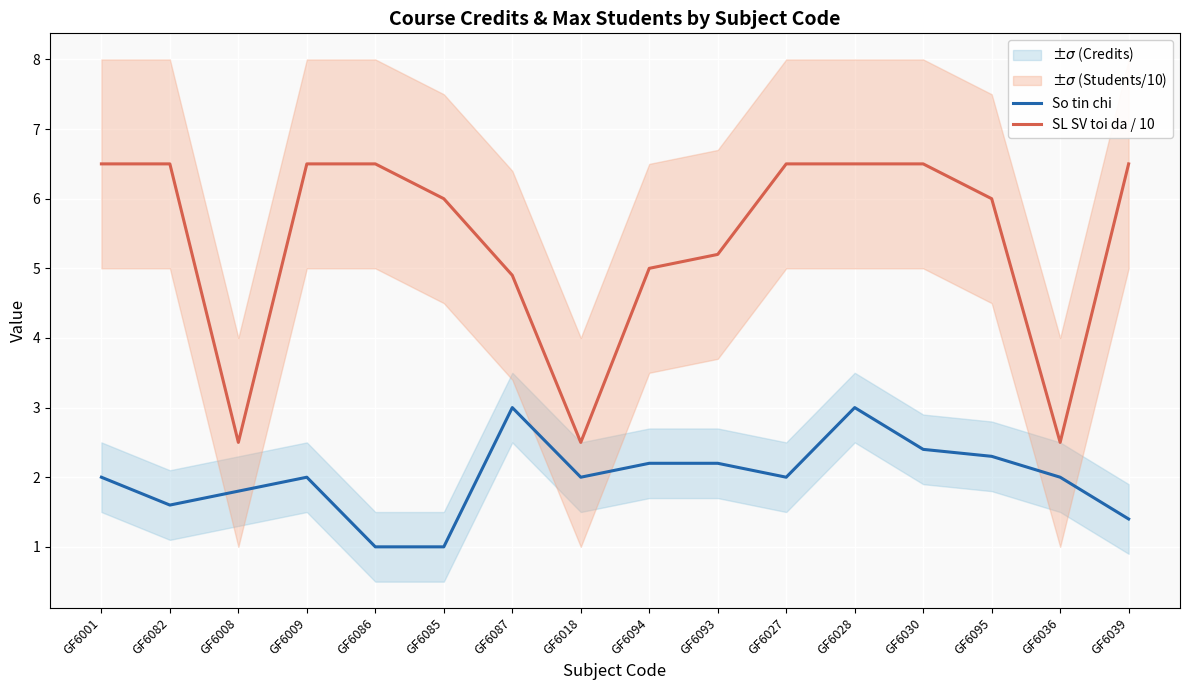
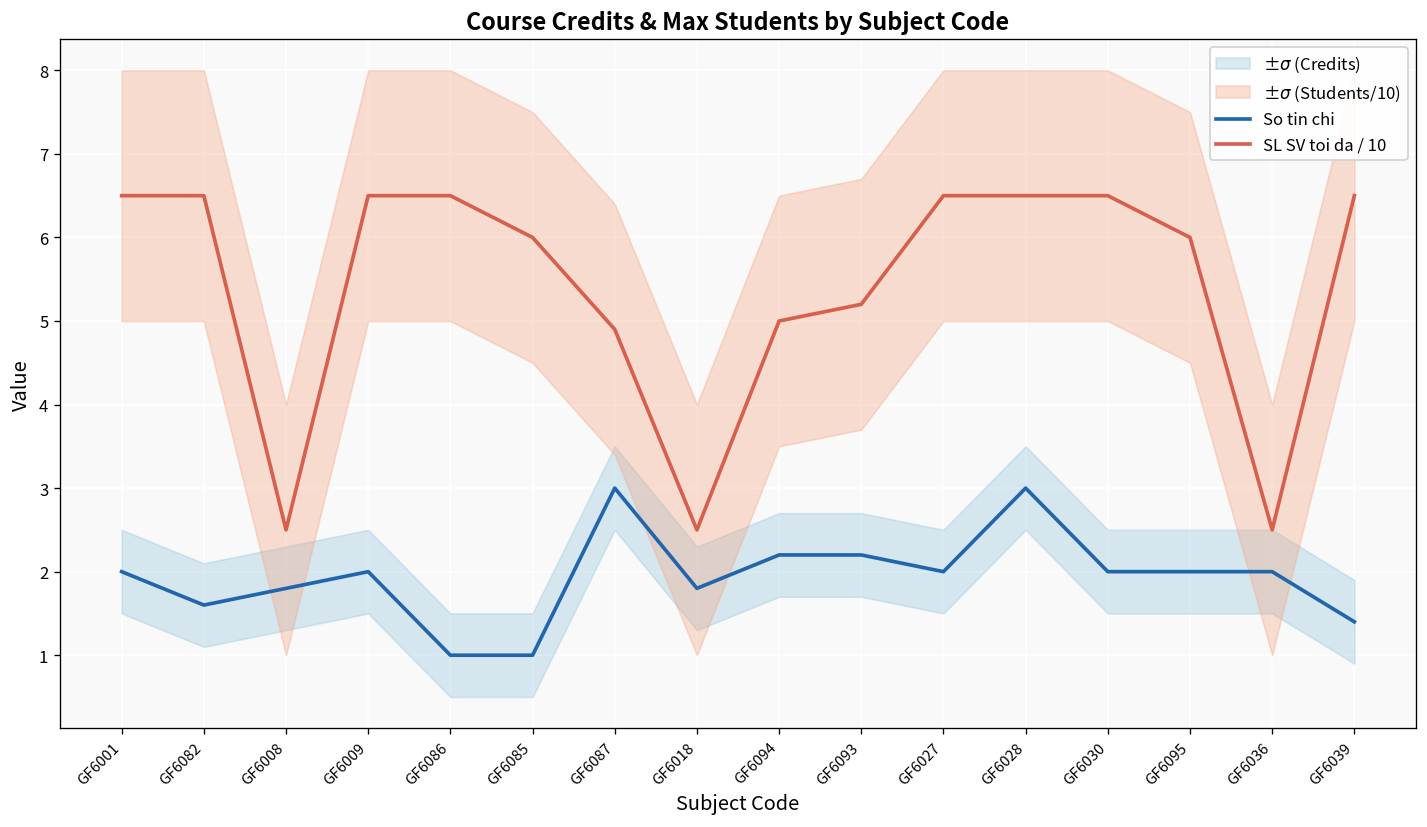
So tin chi, GF6018: 2.0 -> 1.8
So tin chi, GF6030: 2.4 -> 2.0
So tin chi, GF6095: 2.3 -> 2.0
